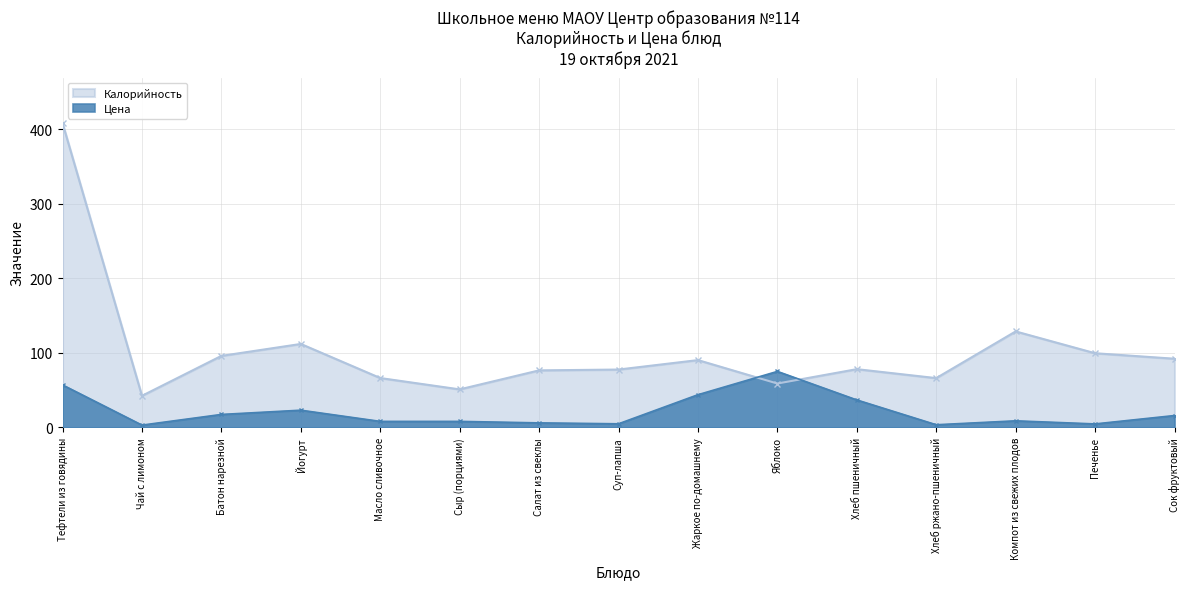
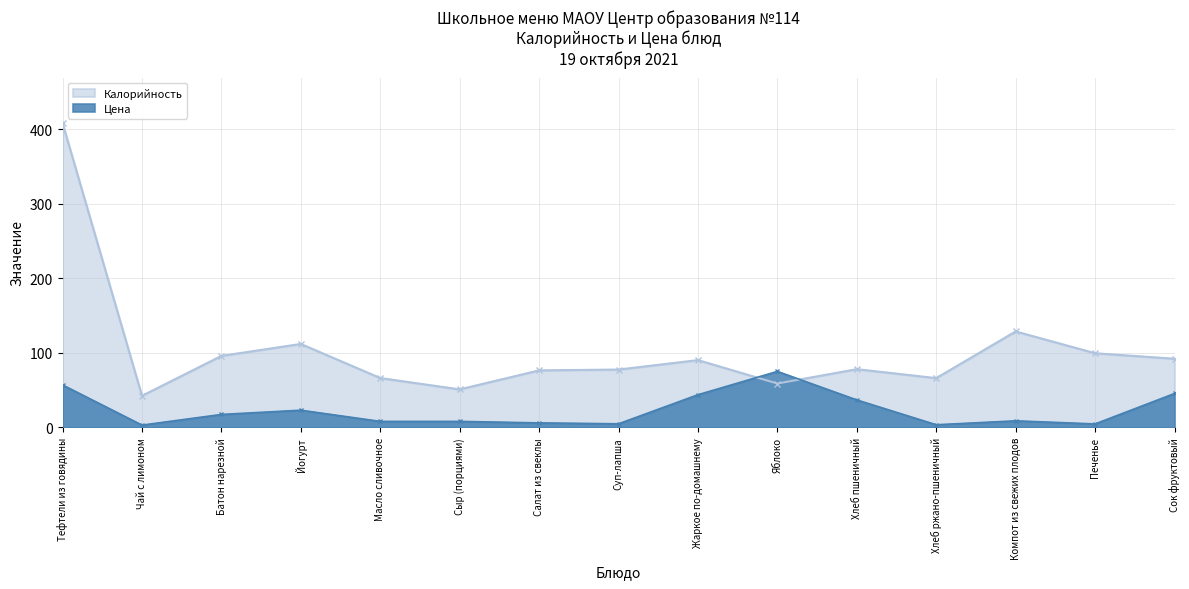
Цена, Сок фруктовый: 20 -> 50
